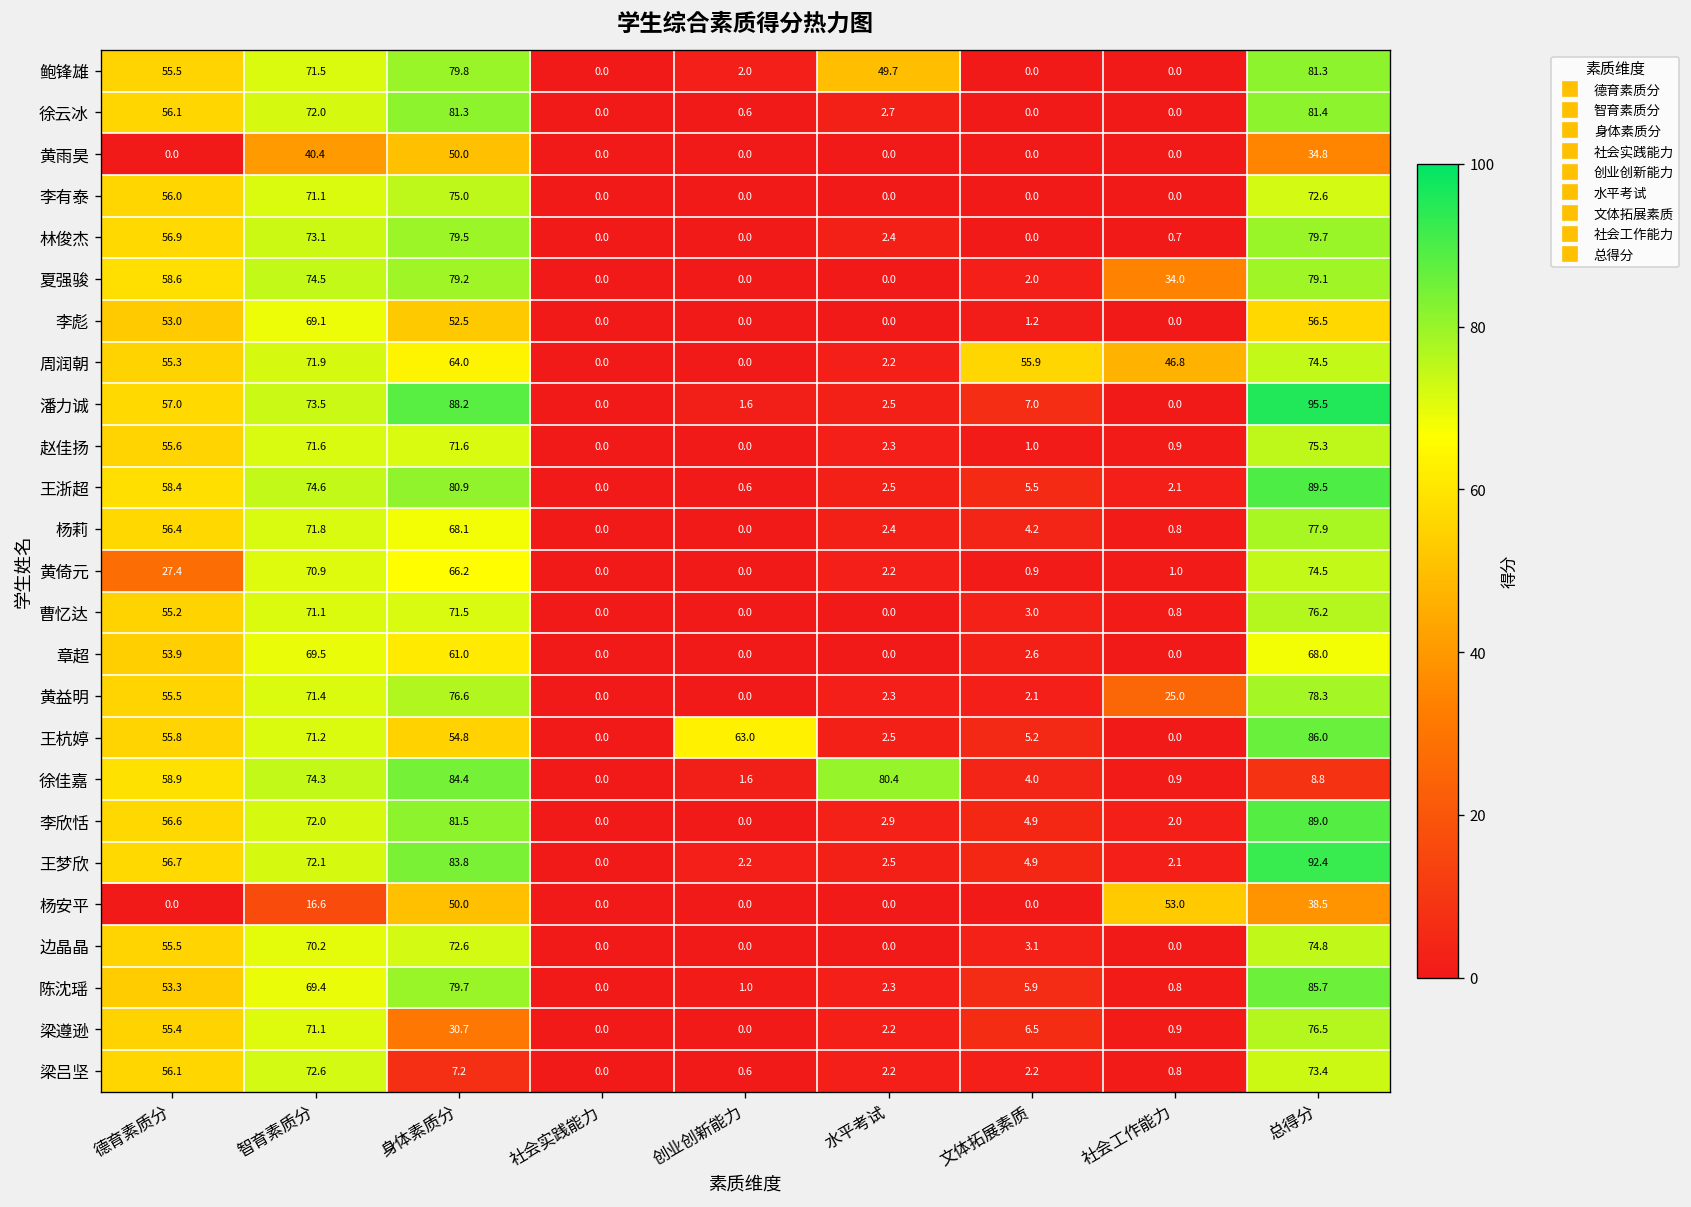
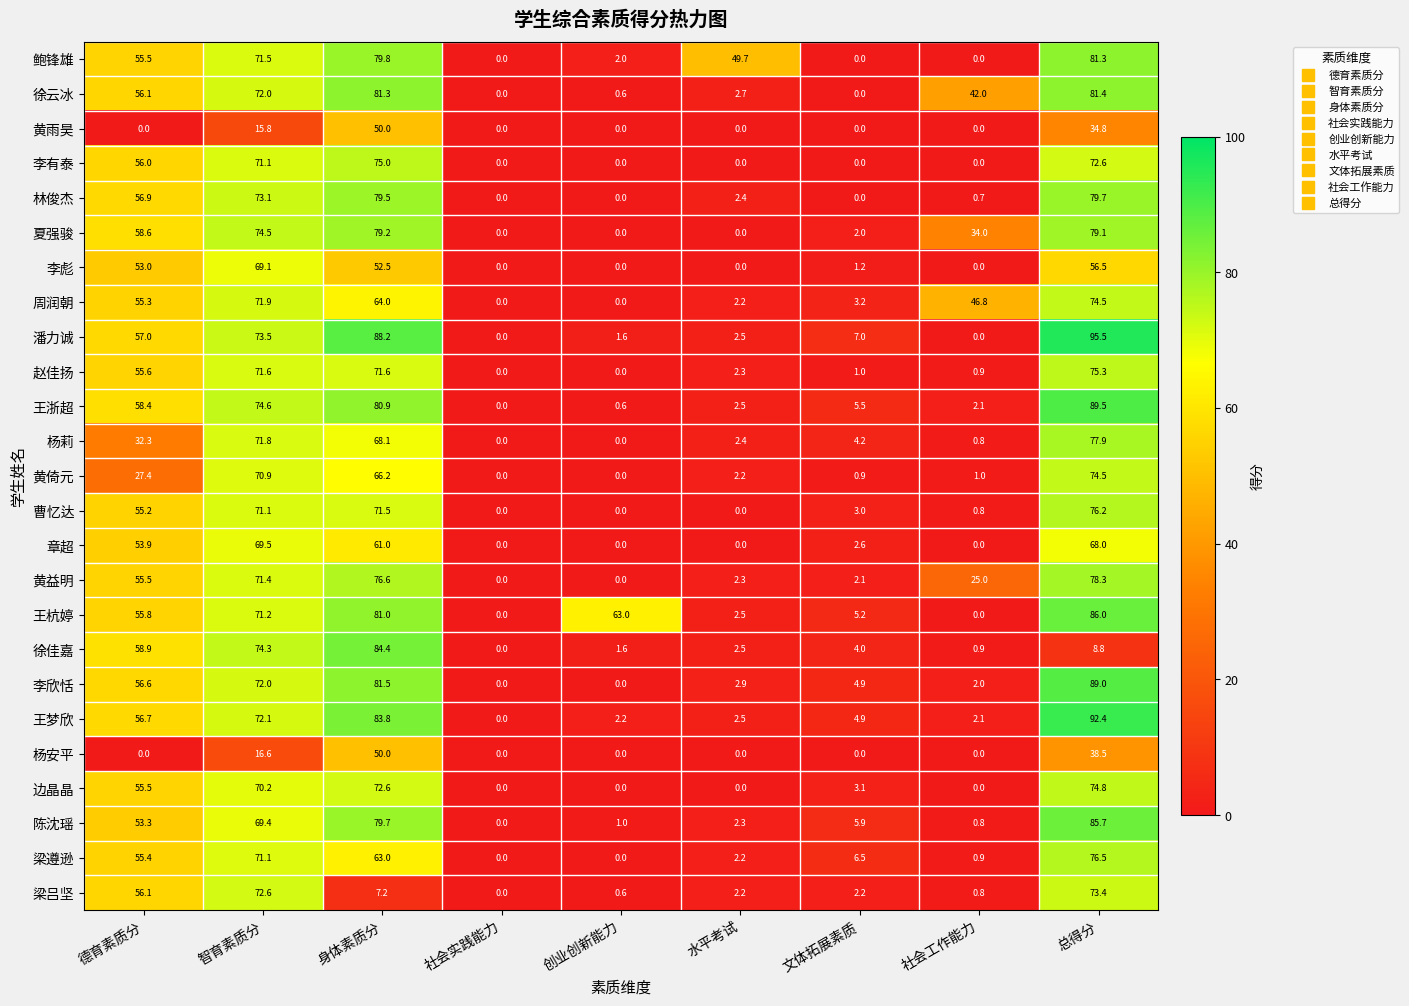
徐云冰, 社会工作能力: 0.0 -> 42.0
黄雨昊, 智育素质分: 40.4 -> 15.8
周润朝, 文体拓展素质: 55.9 -> 3.2
杨莉, 德育素质分: 56.4 -> 32.3
王杭婷, 身体素质分: 54.8 -> 81.0
徐佳嘉, 水平考试: 80.4 -> 2.5
杨安平, 社会工作能力: 53.0 -> 0.0
梁遵逊, 身体素质分: 30.7 -> 63.0
